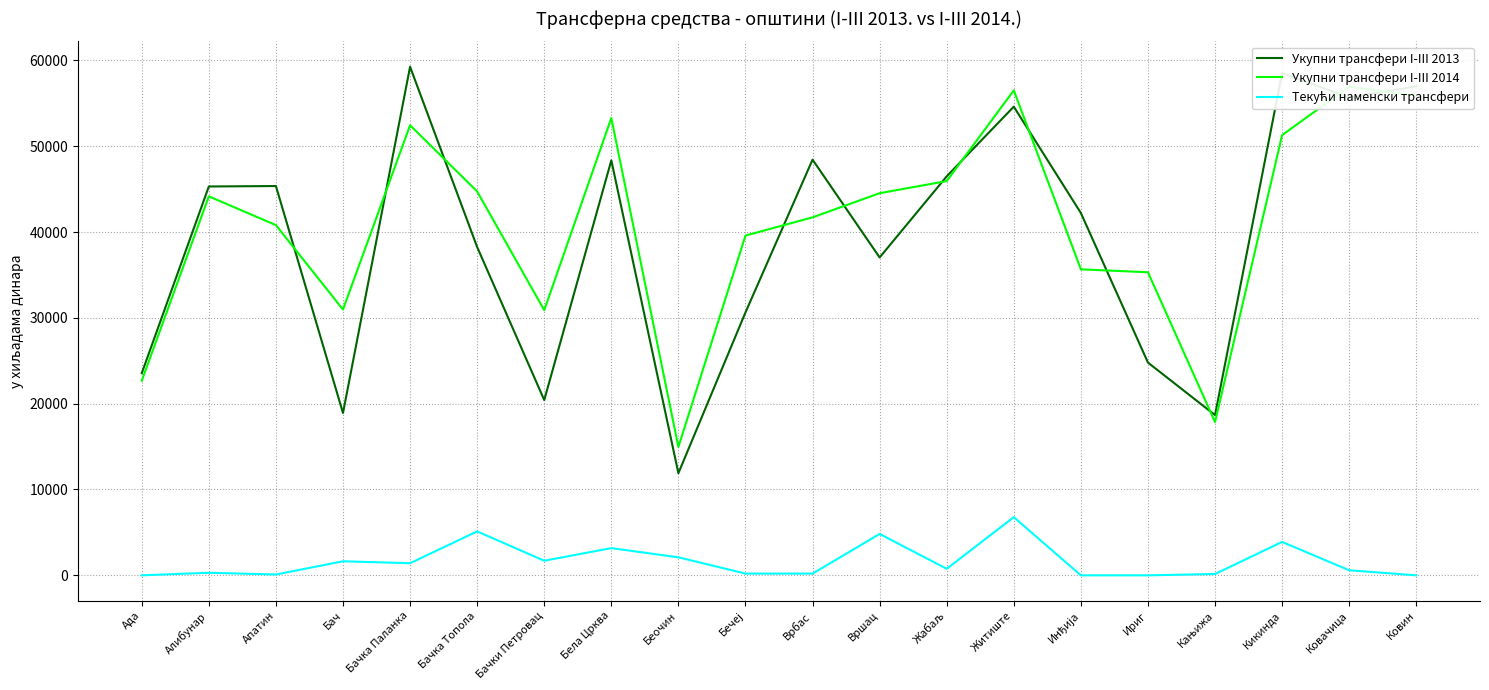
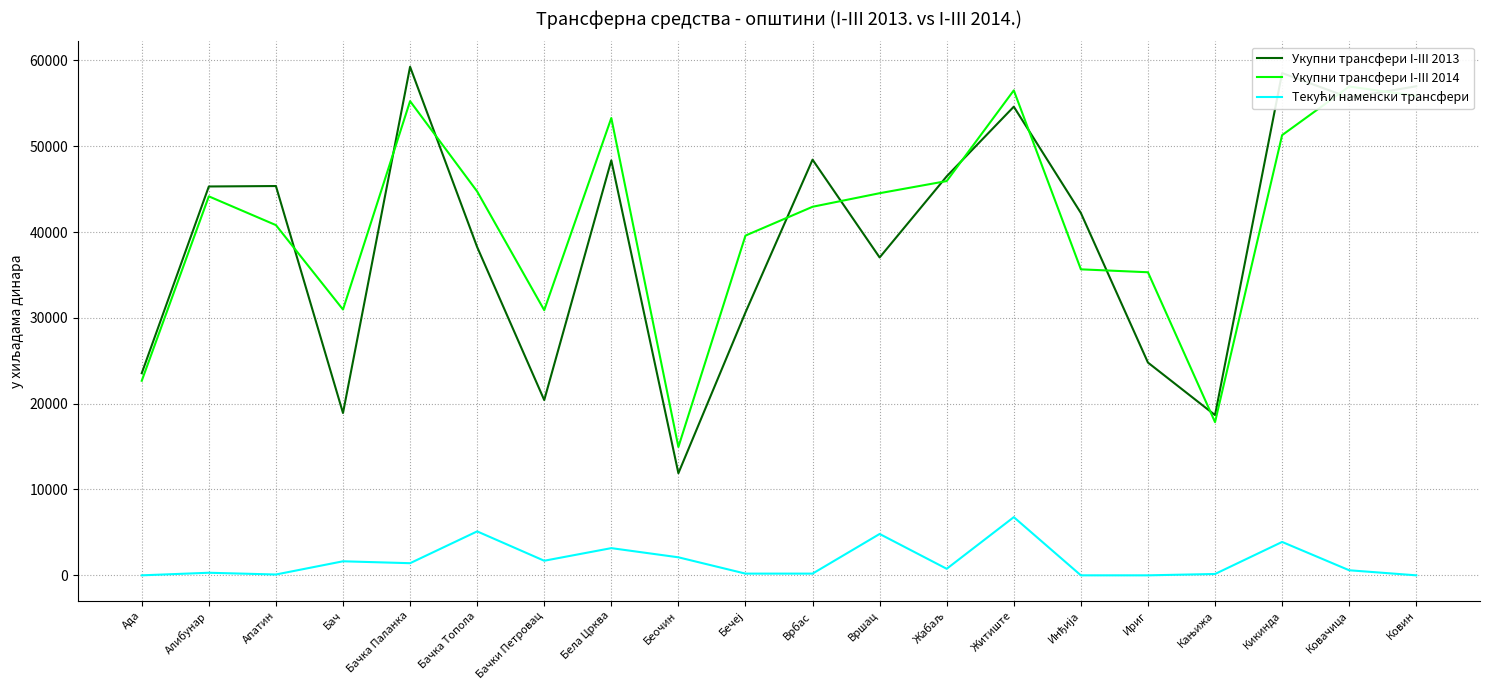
Укупни трансфери I-III 2014, Бачка Паланка: 52000 -> 55000
Укупни трансфери I-III 2014, Врбас: 42000 -> 43000
